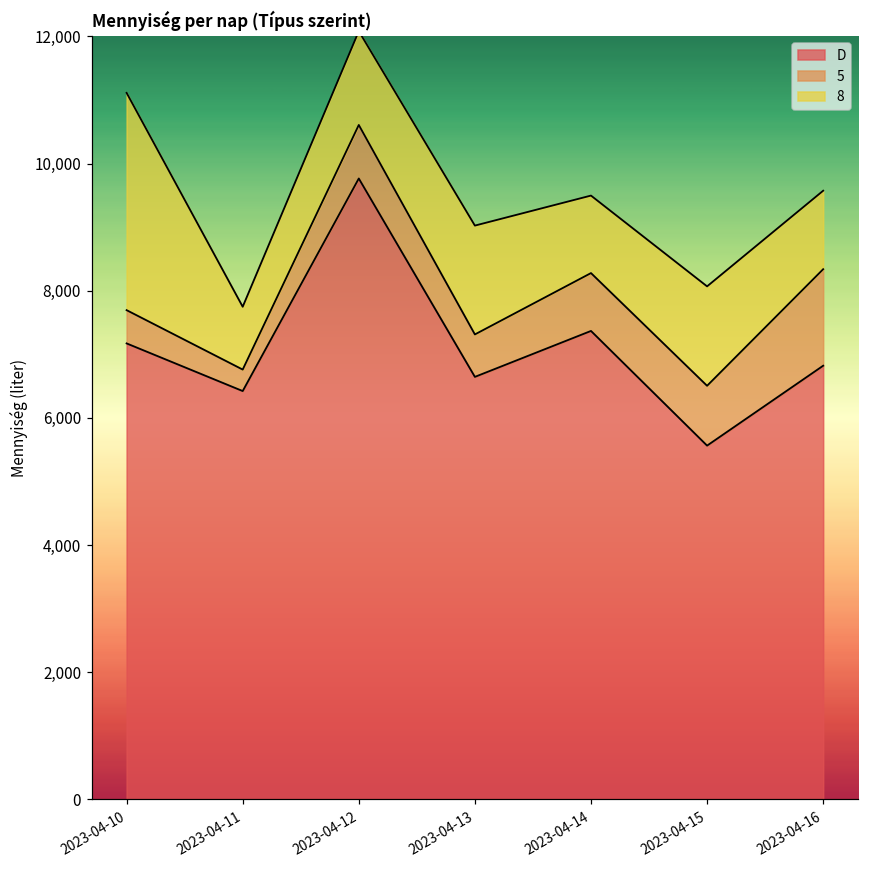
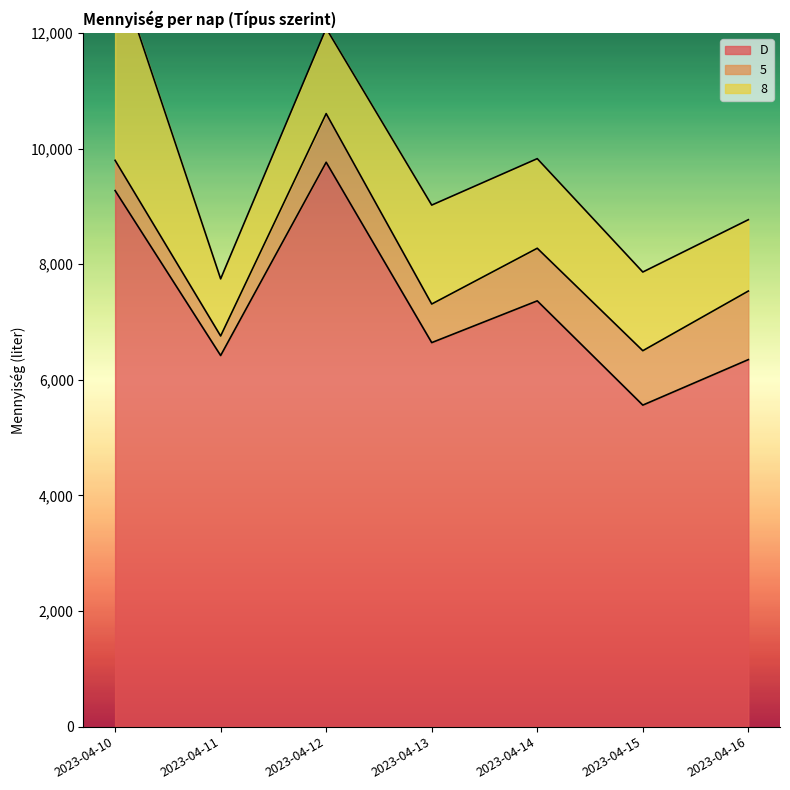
D, 2023-04-10: 7,200 -> 9,300
8, 2023-04-14: 1,200 -> 1,600
8, 2023-04-15: 1,600 -> 1,400
D, 2023-04-16: 6,800 -> 6,400
5, 2023-04-16: 1,500 -> 1,200
